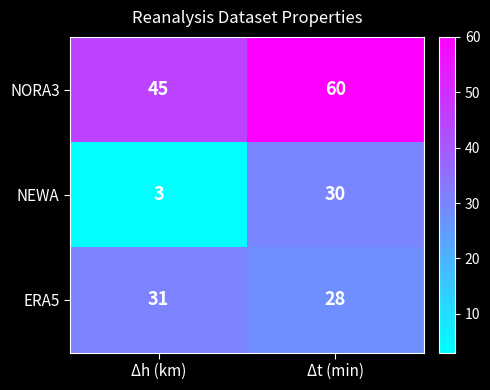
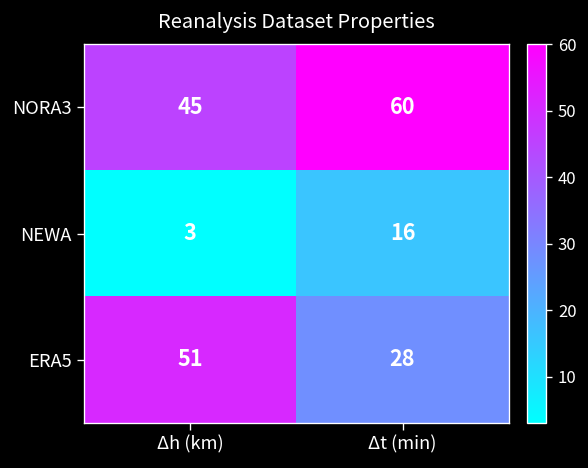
NEWA, Δt (min): 30 -> 16
ERA5, Δh (km): 31 -> 51
